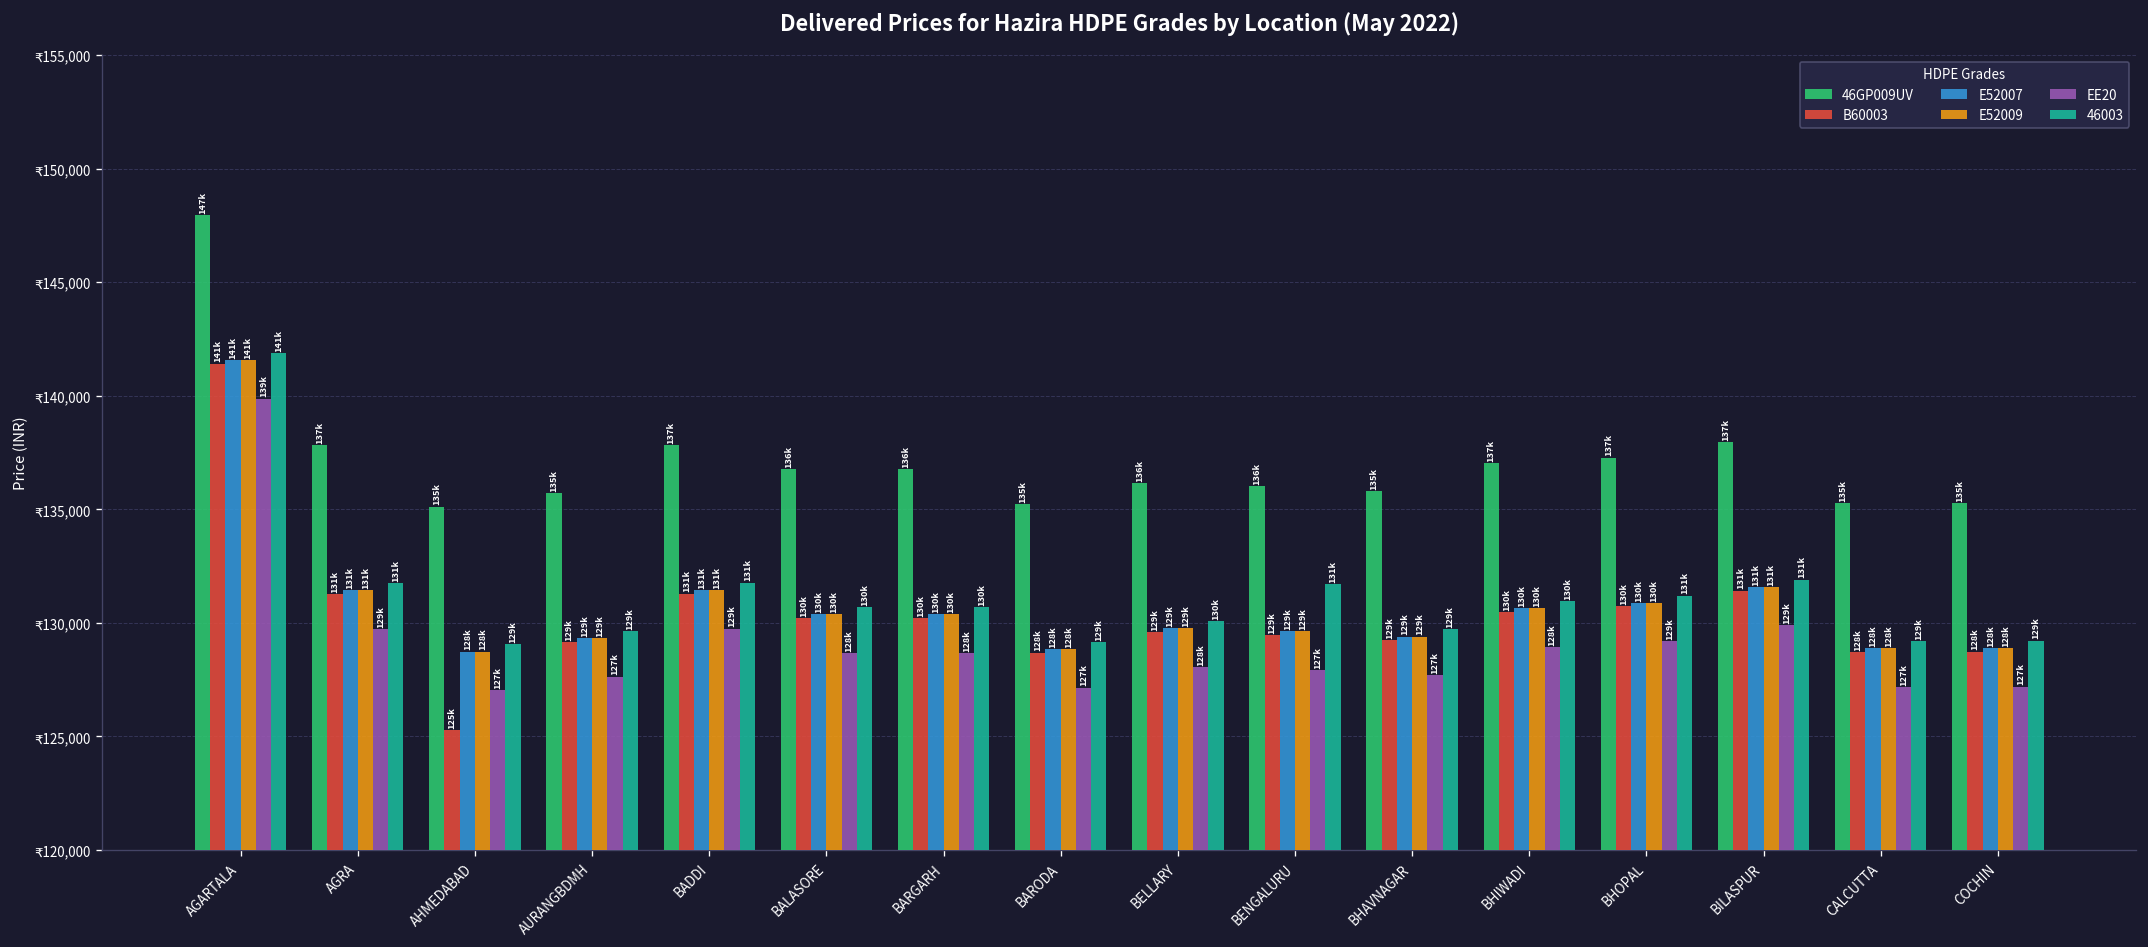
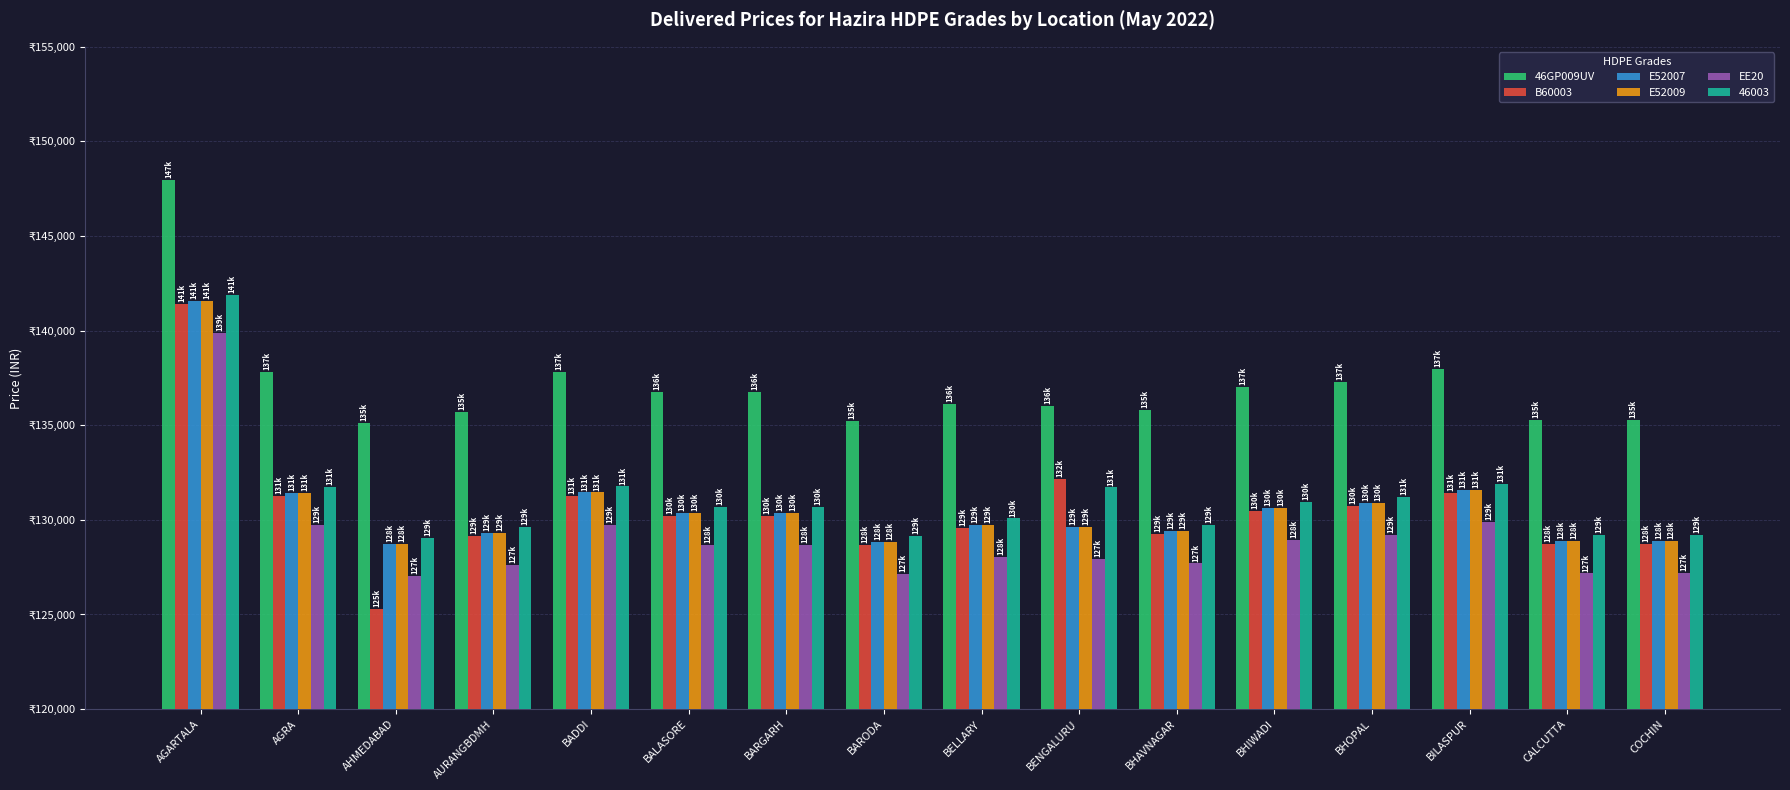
B60003, BENGALURU: 129k -> 132k
